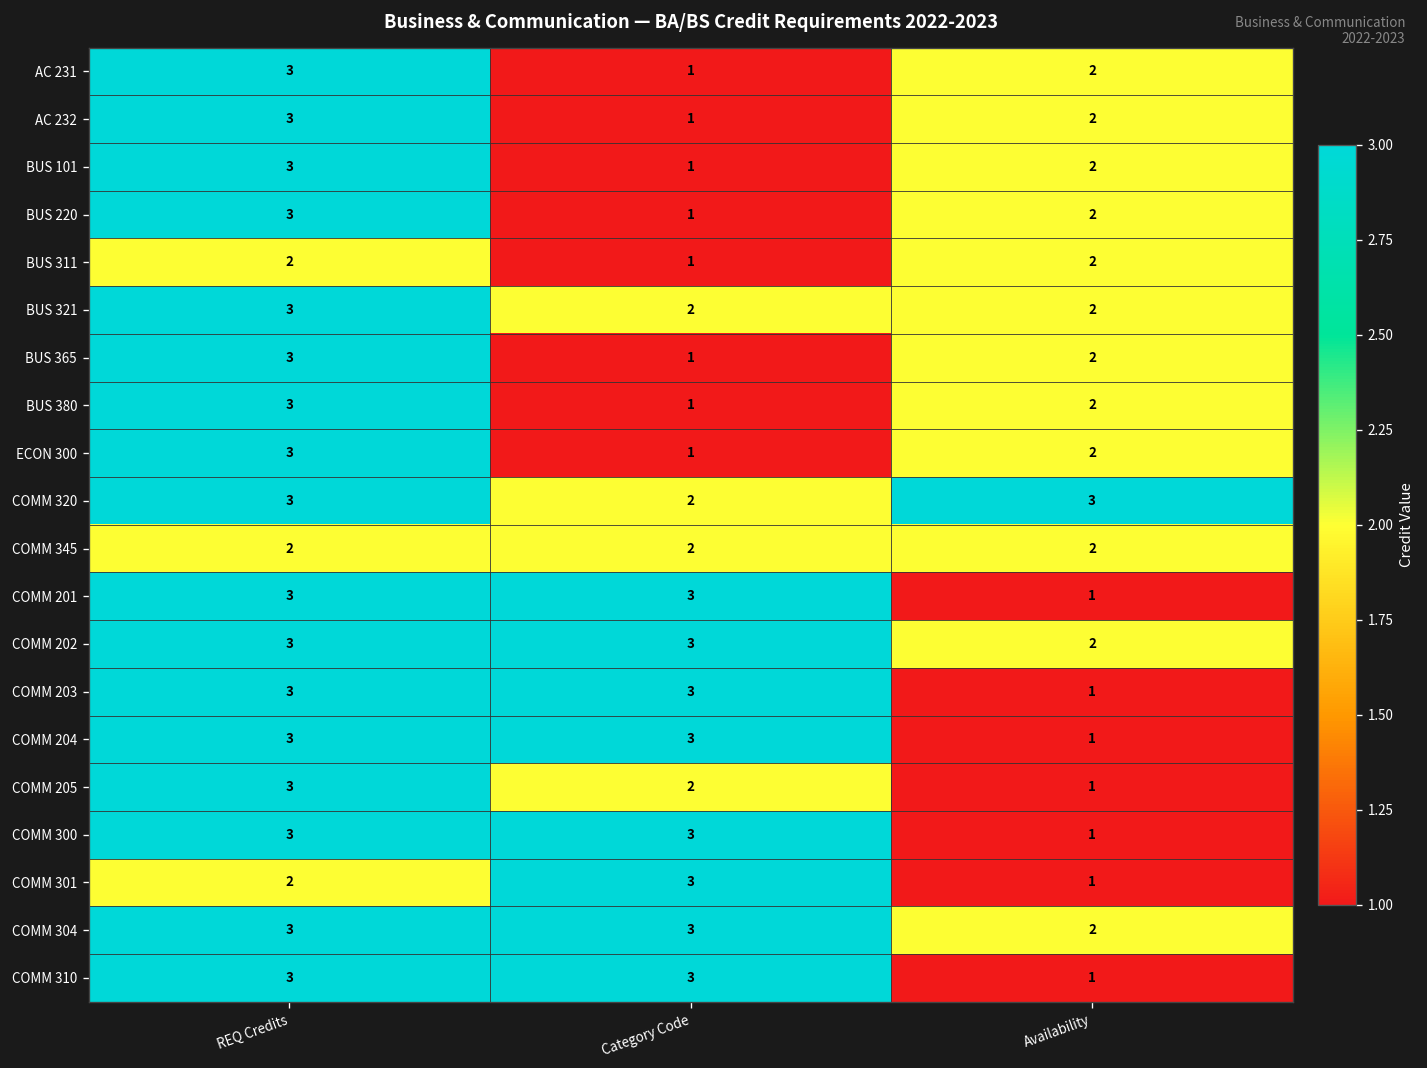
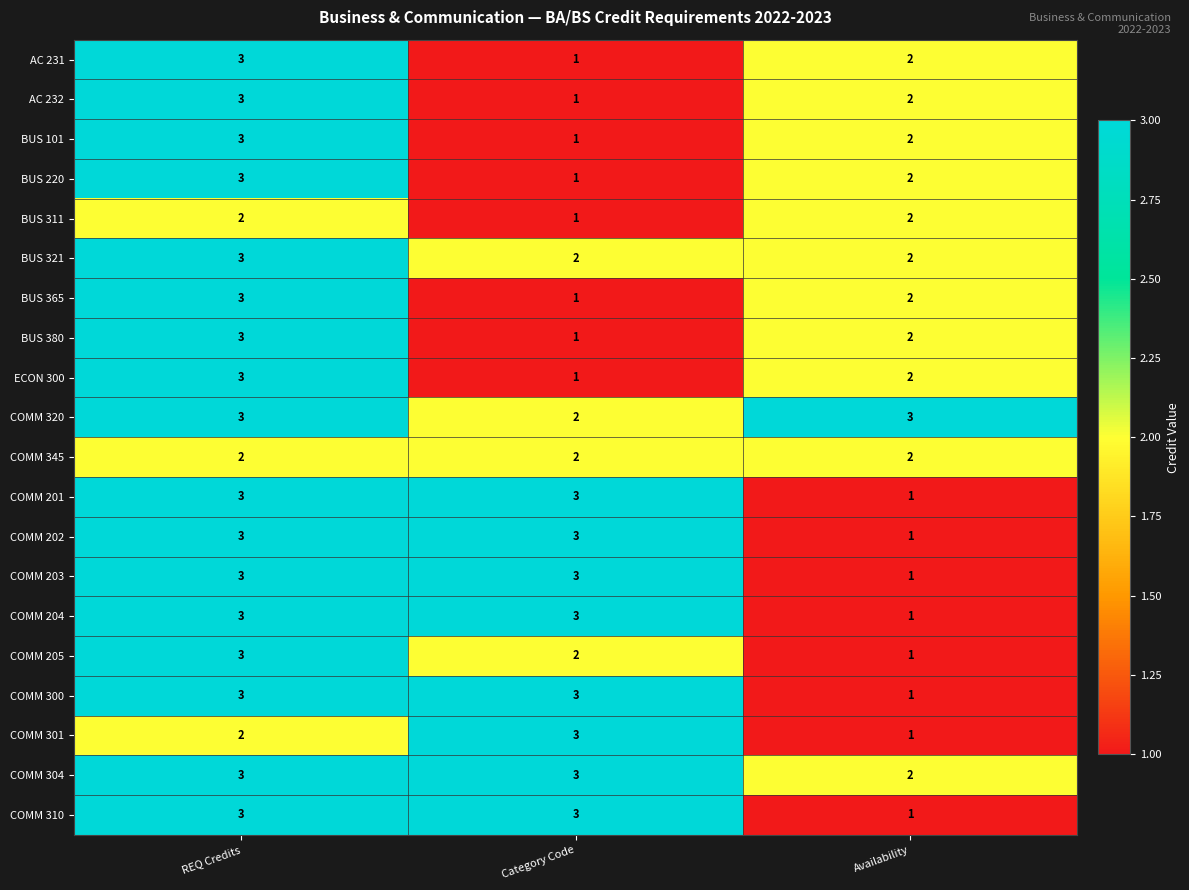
COMM 202, Availability: 2 -> 1
